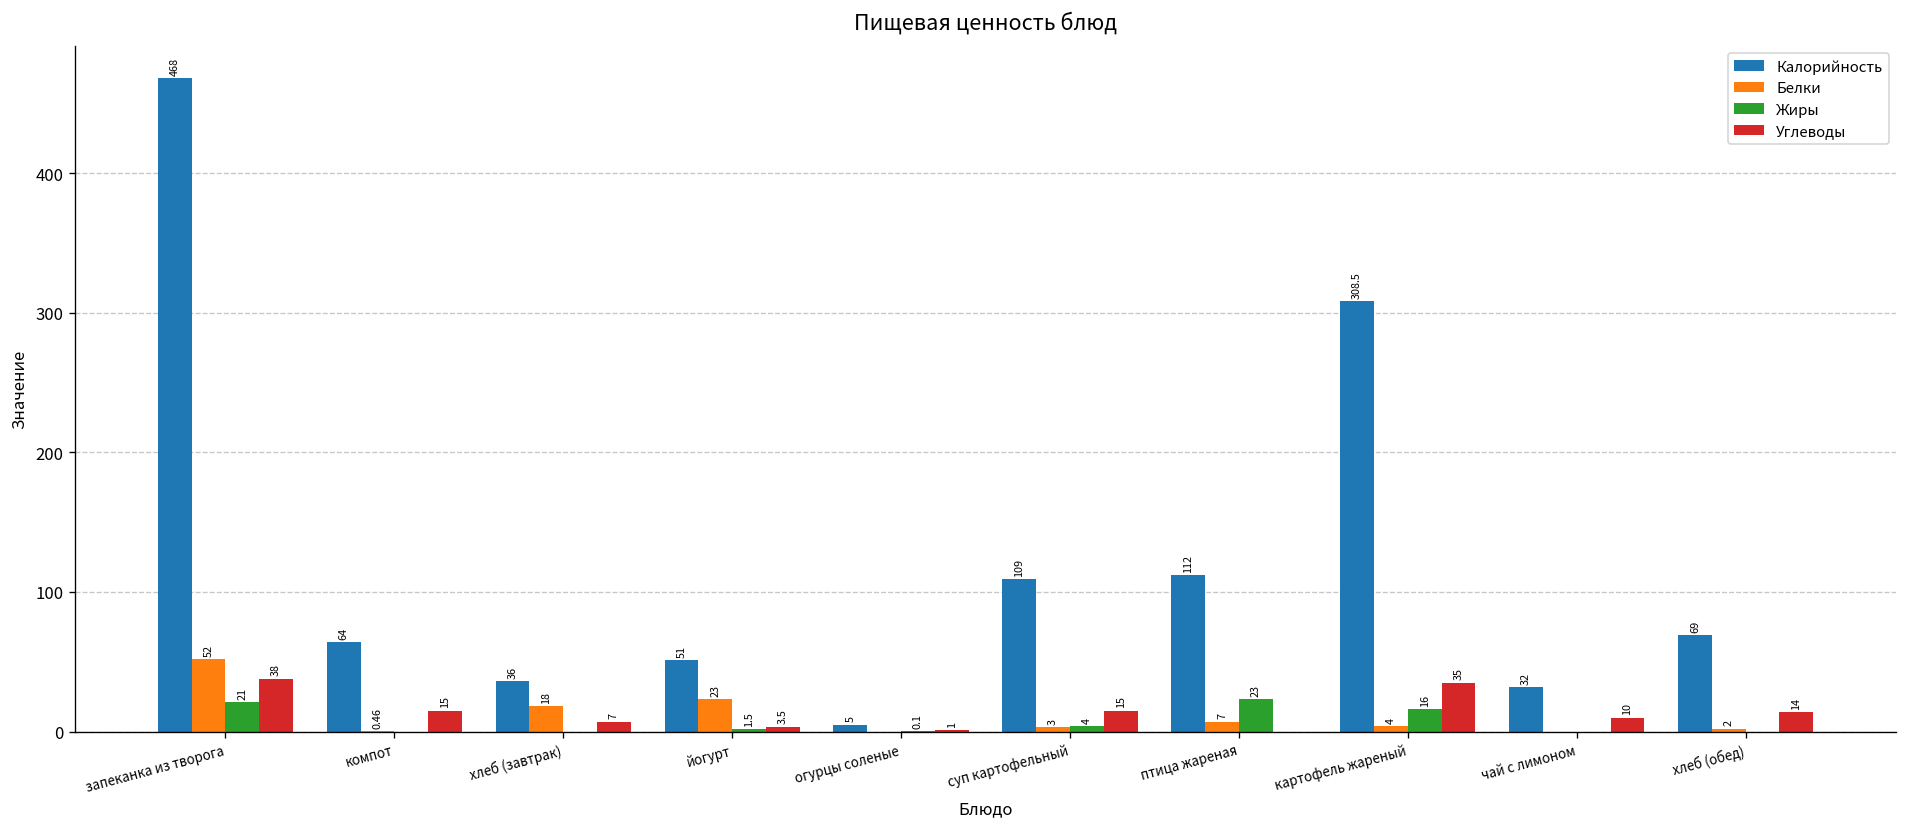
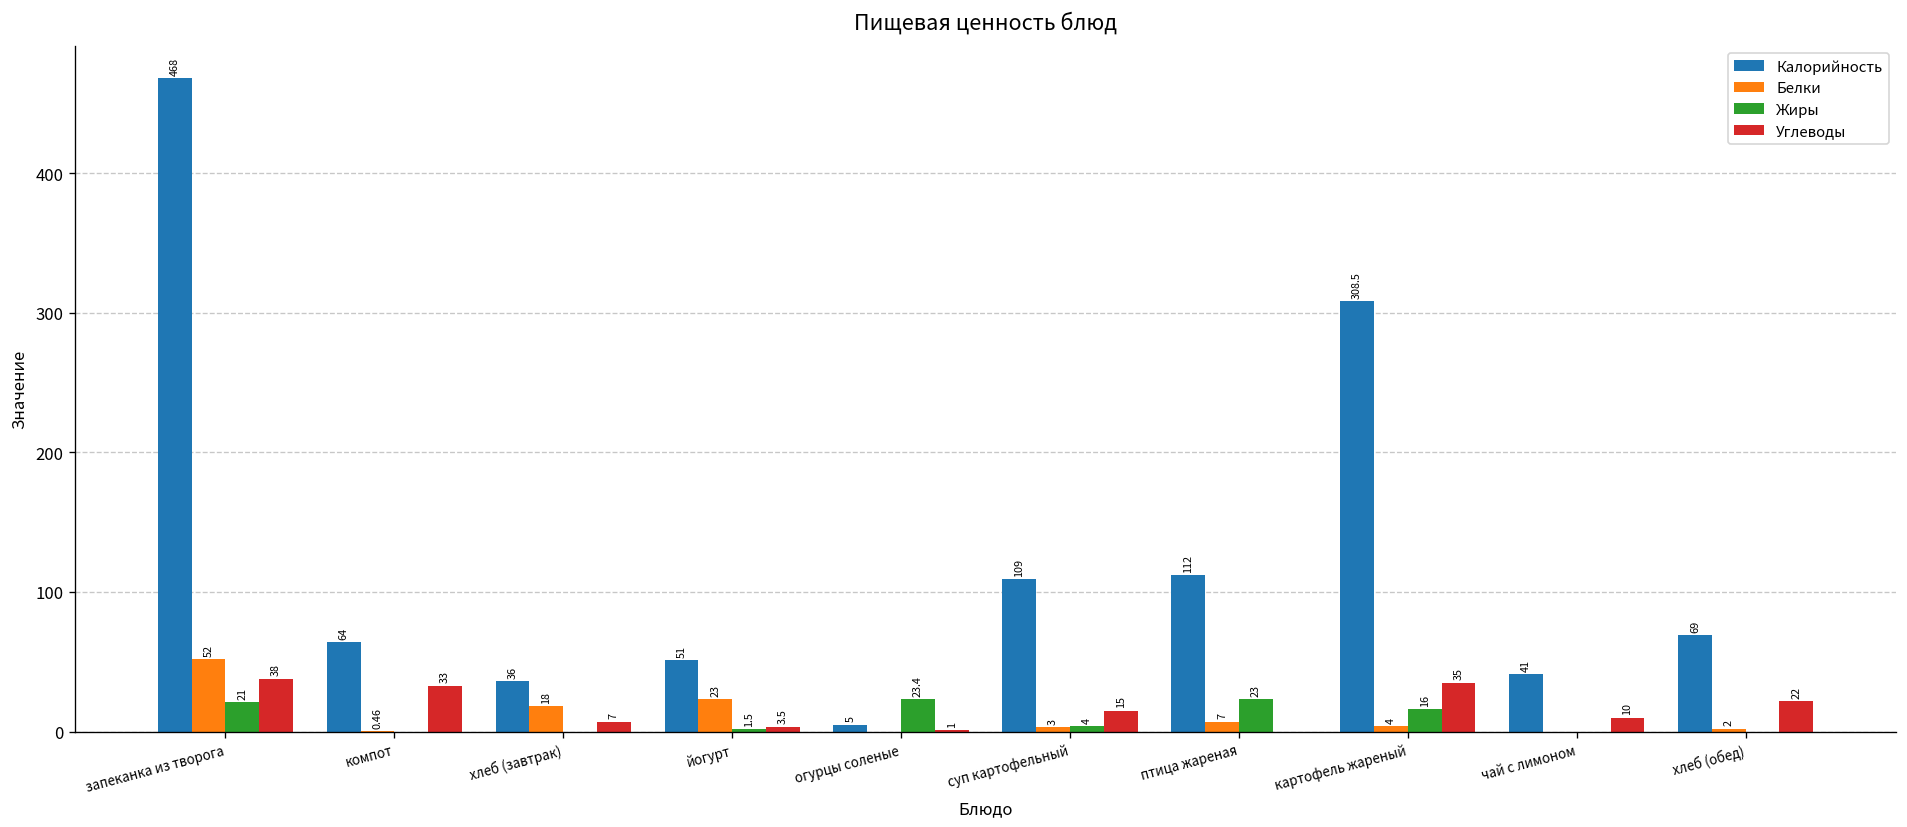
Углеводы, компот: 15 -> 33
Жиры, огурцы соленые: 0.1 -> 23.4
Калорийность, чай с лимоном: 32 -> 41
Углеводы, хлеб (обед): 14 -> 22
